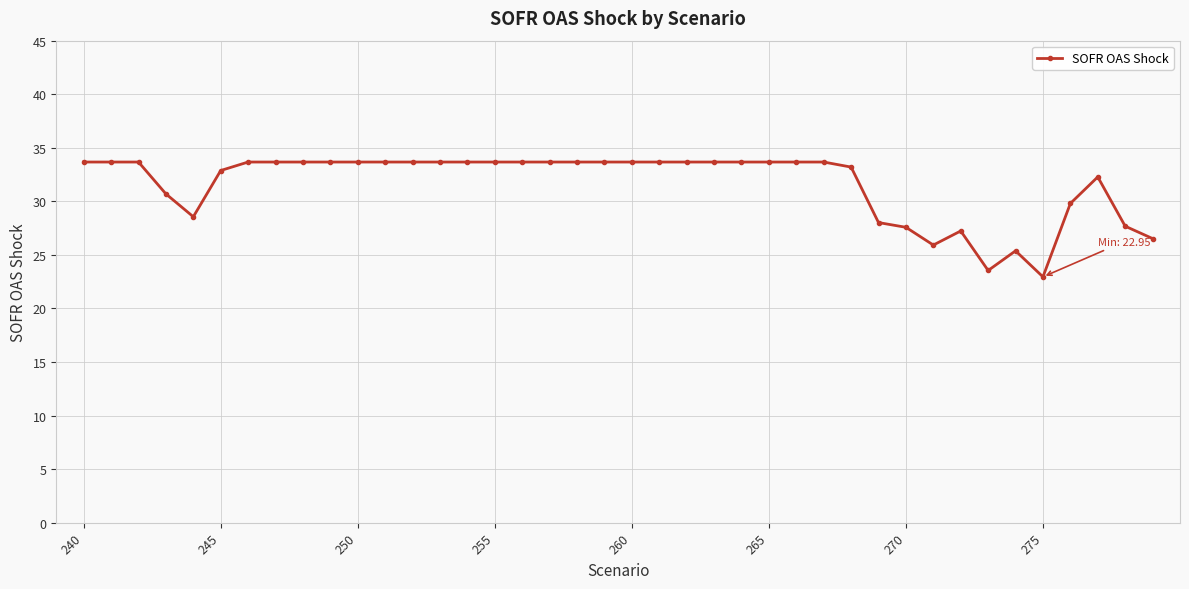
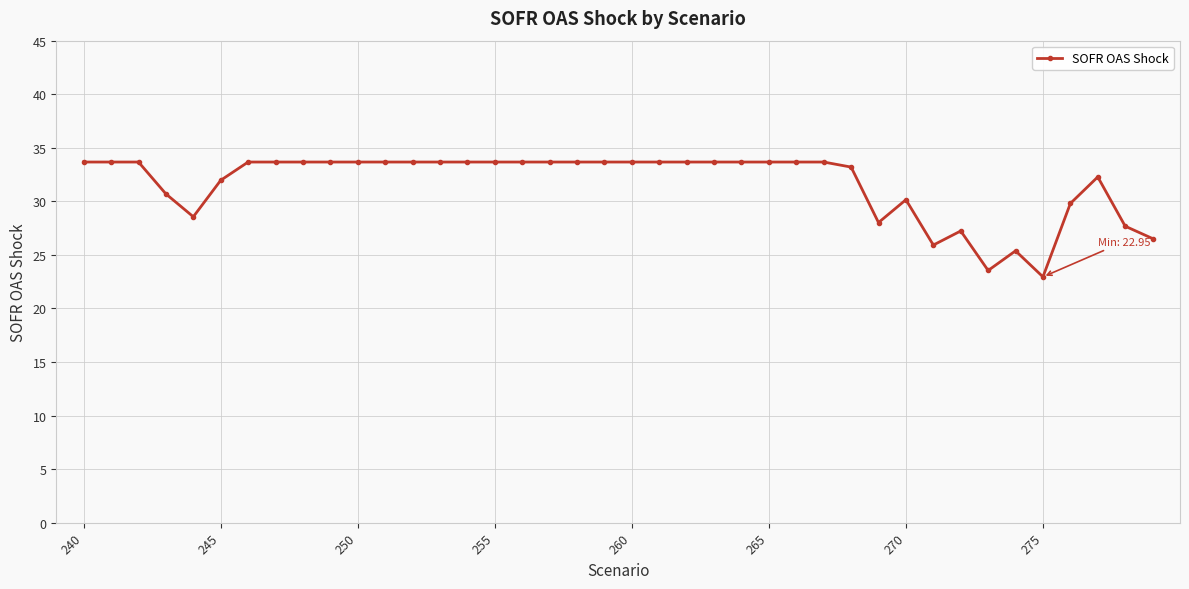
245: 32.9 -> 32.0
270: 27.6 -> 30.2
